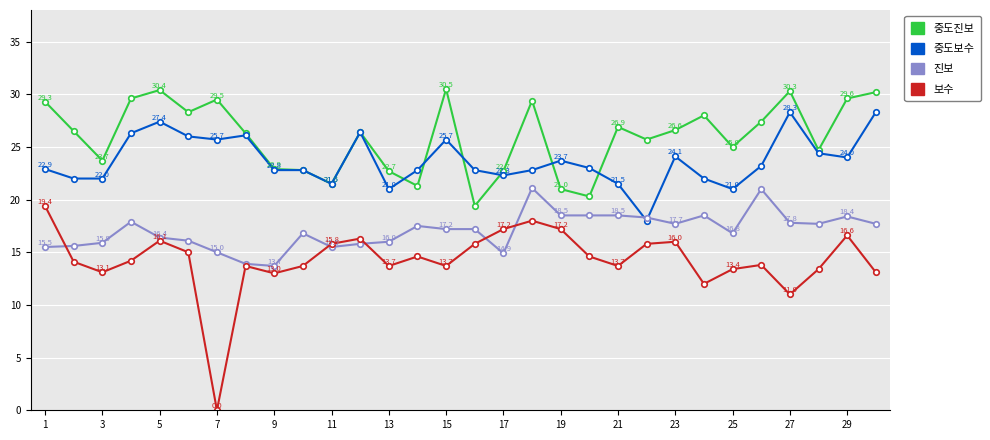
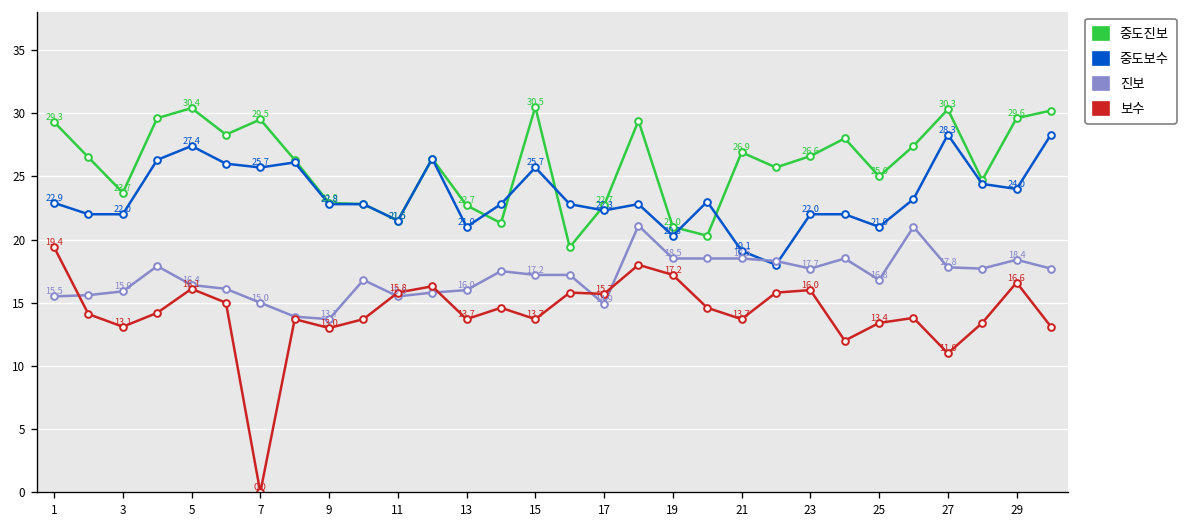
보수, 17: 17.2 -> 15.7
중도보수, 19: 23.7 -> 20.3
중도보수, 21: 21.5 -> 19.1
중도보수, 23: 24.1 -> 22.0
